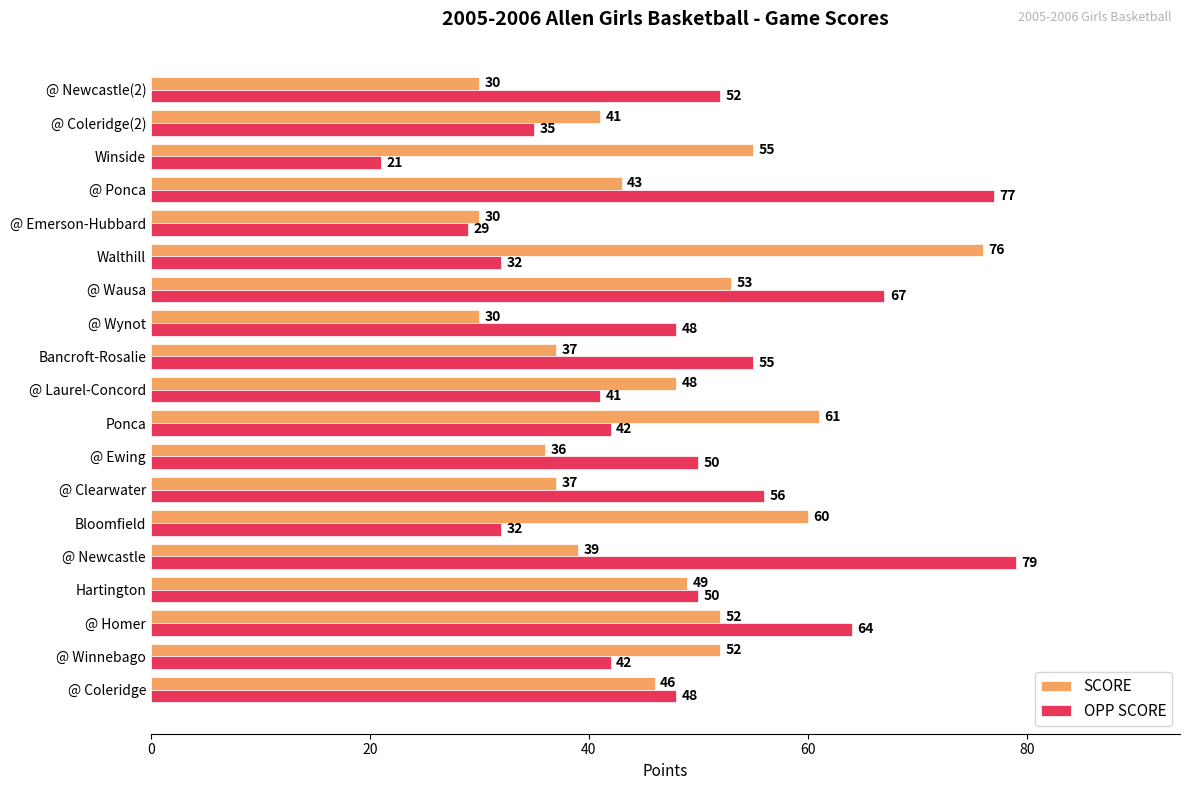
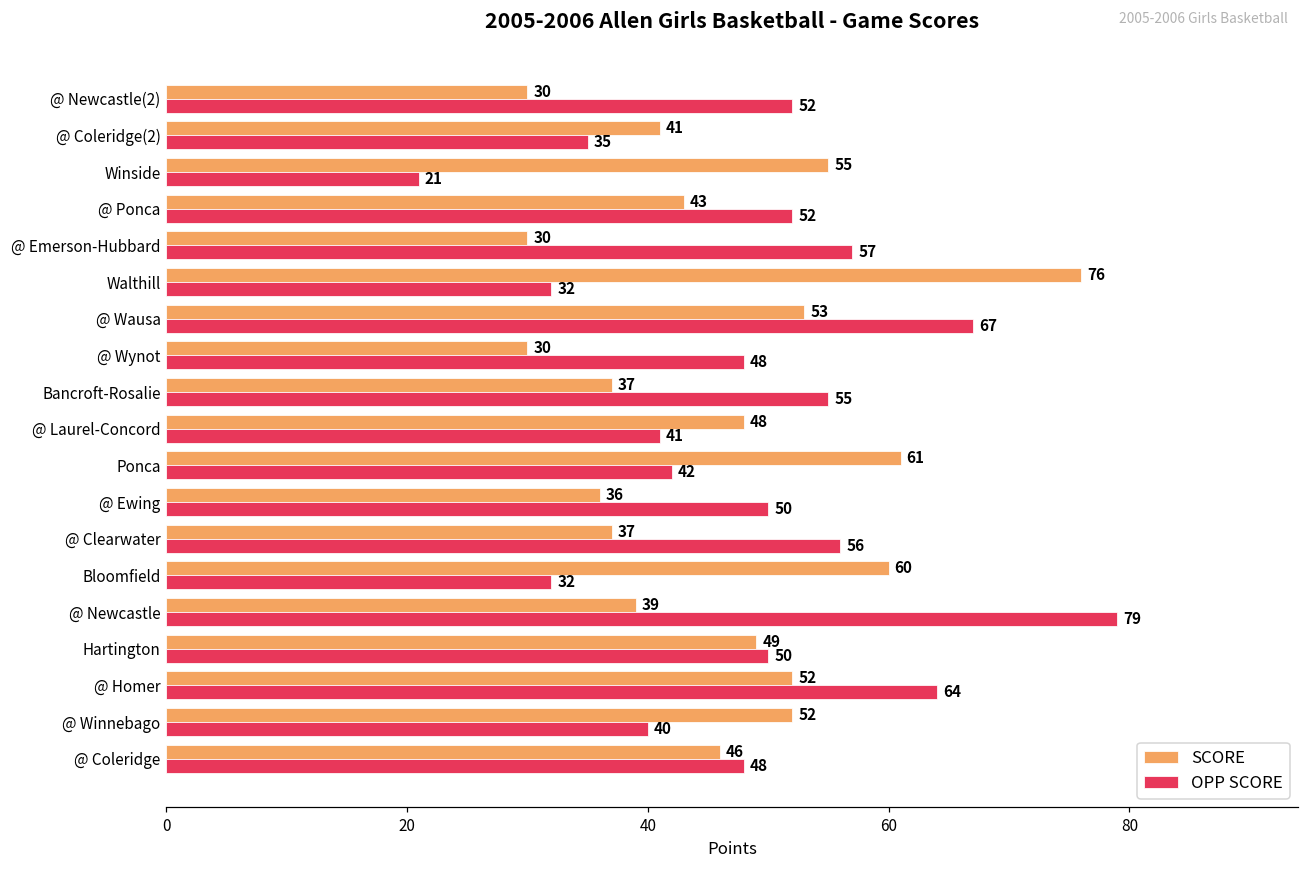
OPP SCORE, @ Ponca: 77 -> 52
OPP SCORE, @ Emerson-Hubbard: 29 -> 57
OPP SCORE, @ Winnebago: 42 -> 40
